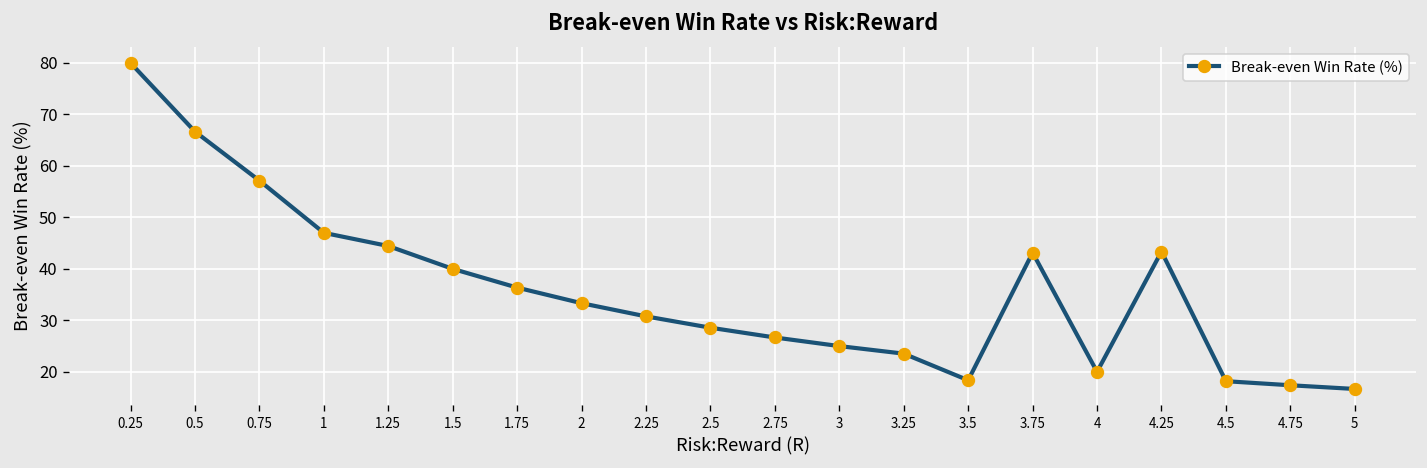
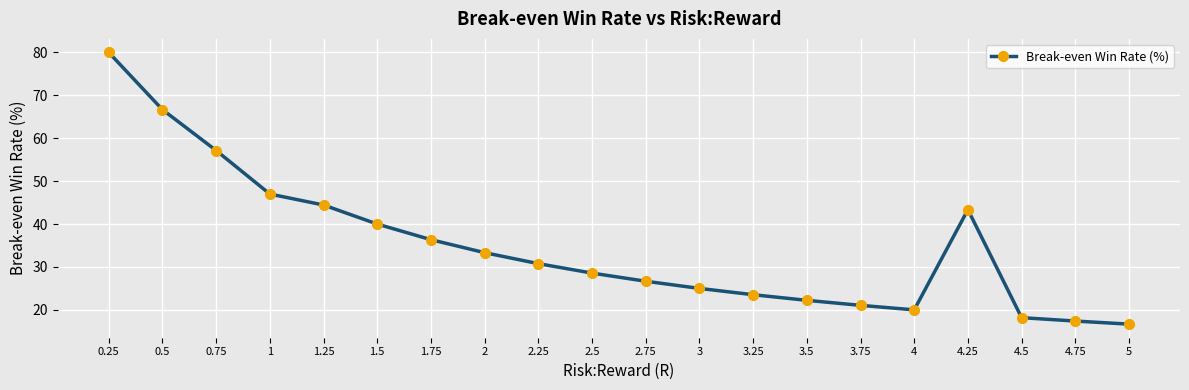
3.5: 18 -> 22
3.75: 43 -> 21
